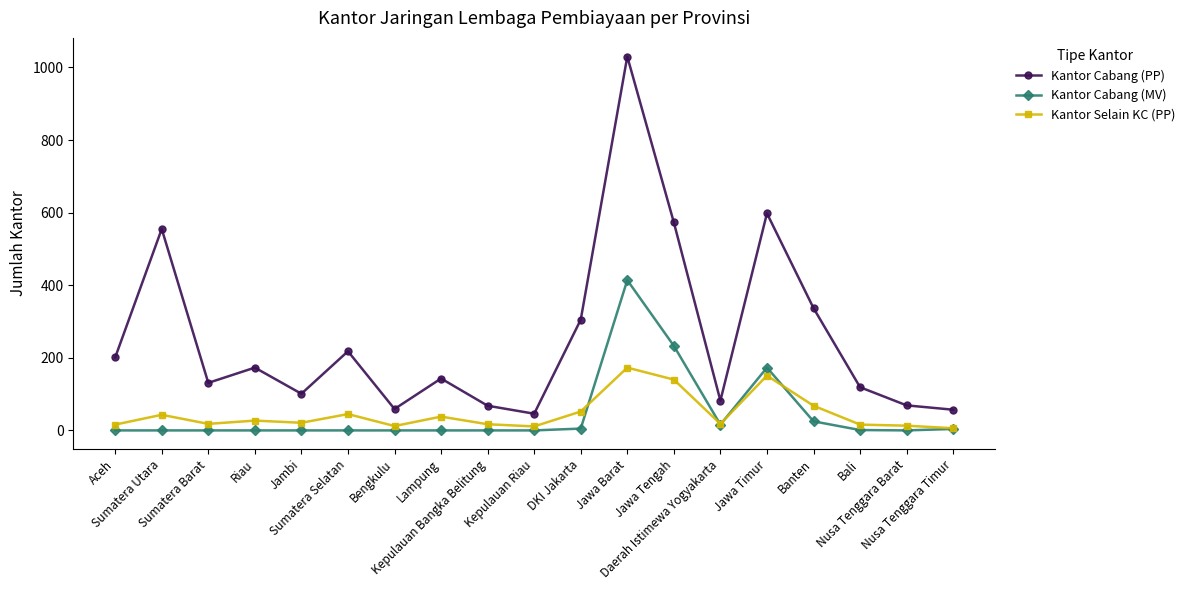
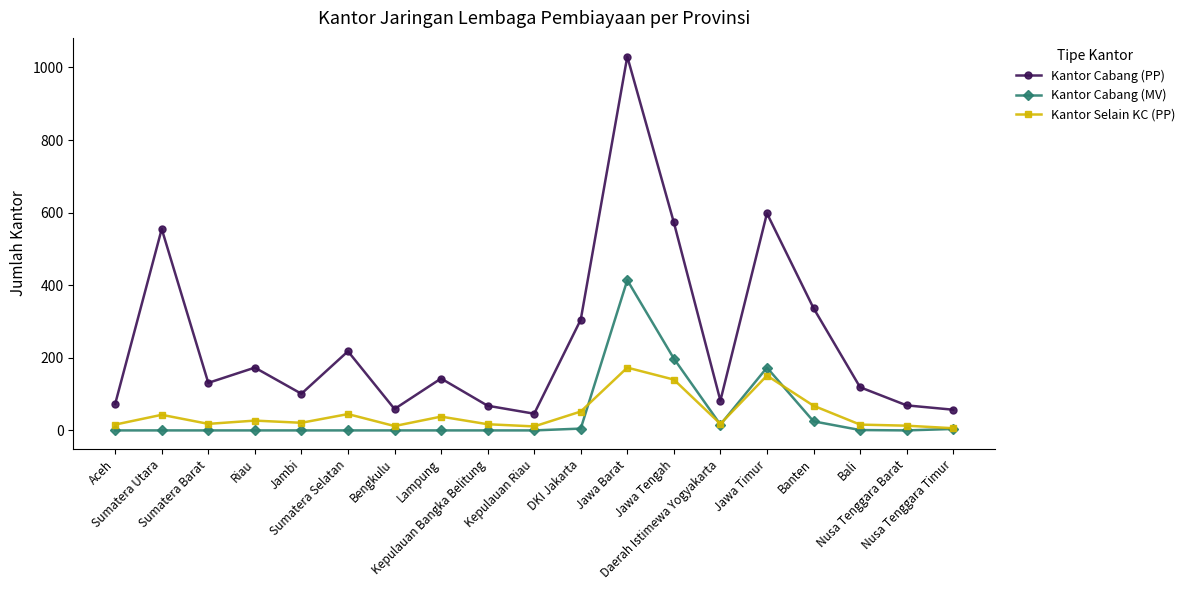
Kantor Cabang (PP), Aceh: 200 -> 70
Kantor Cabang (MV), Jawa Tengah: 230 -> 200
